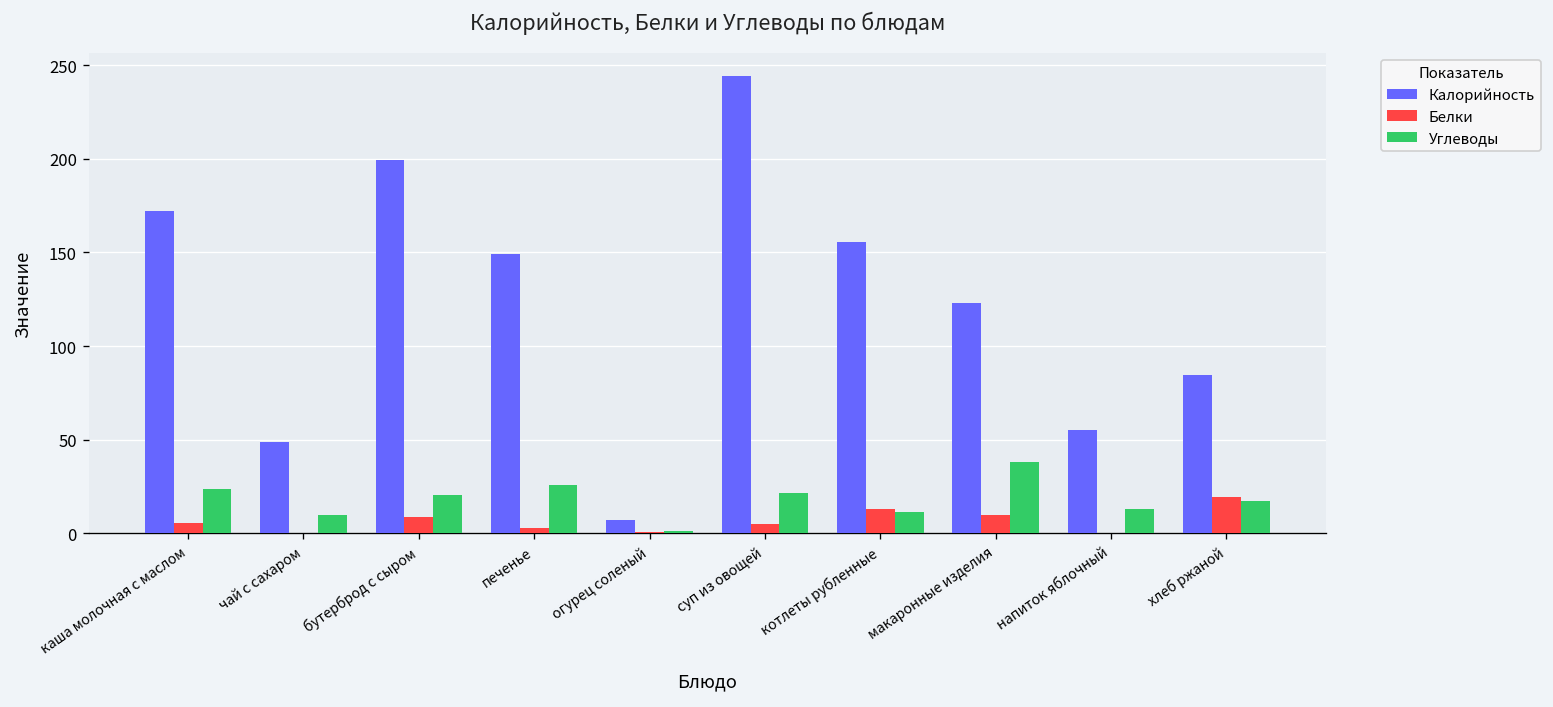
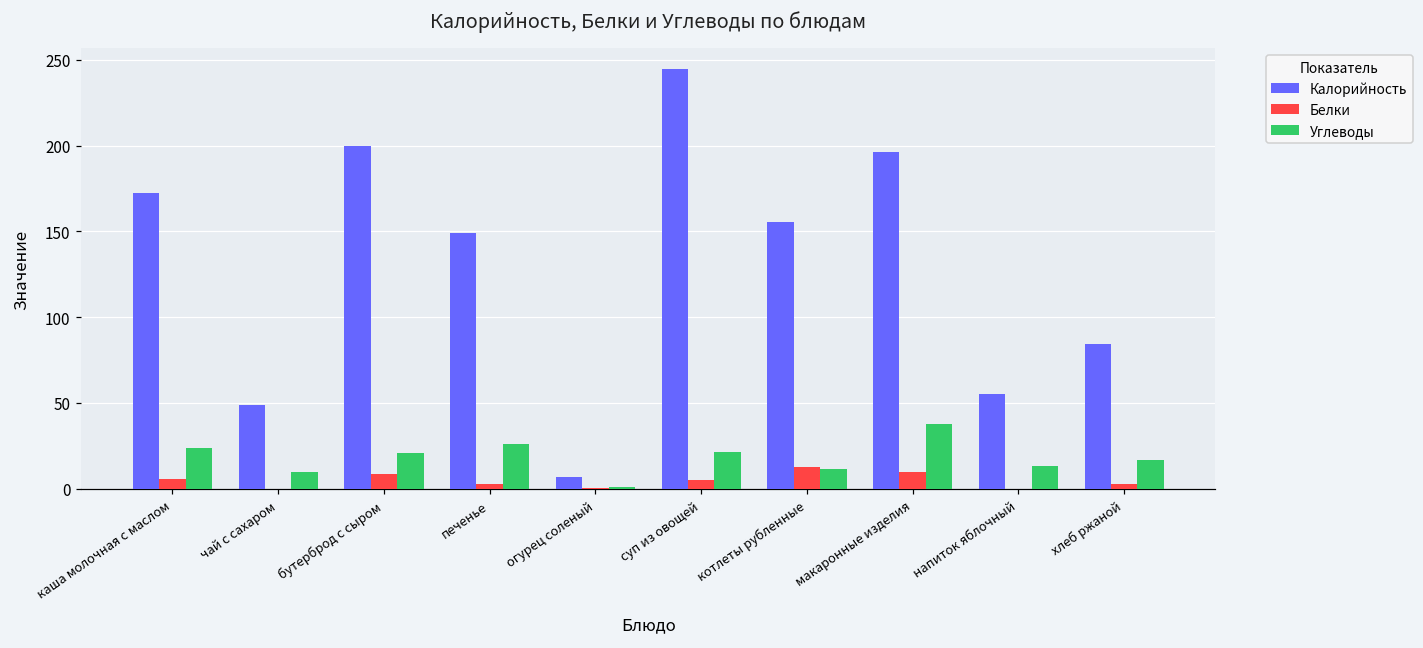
Калорийность, макаронные изделия: 123 -> 196
Белки, хлеб ржаной: 20 -> 3
